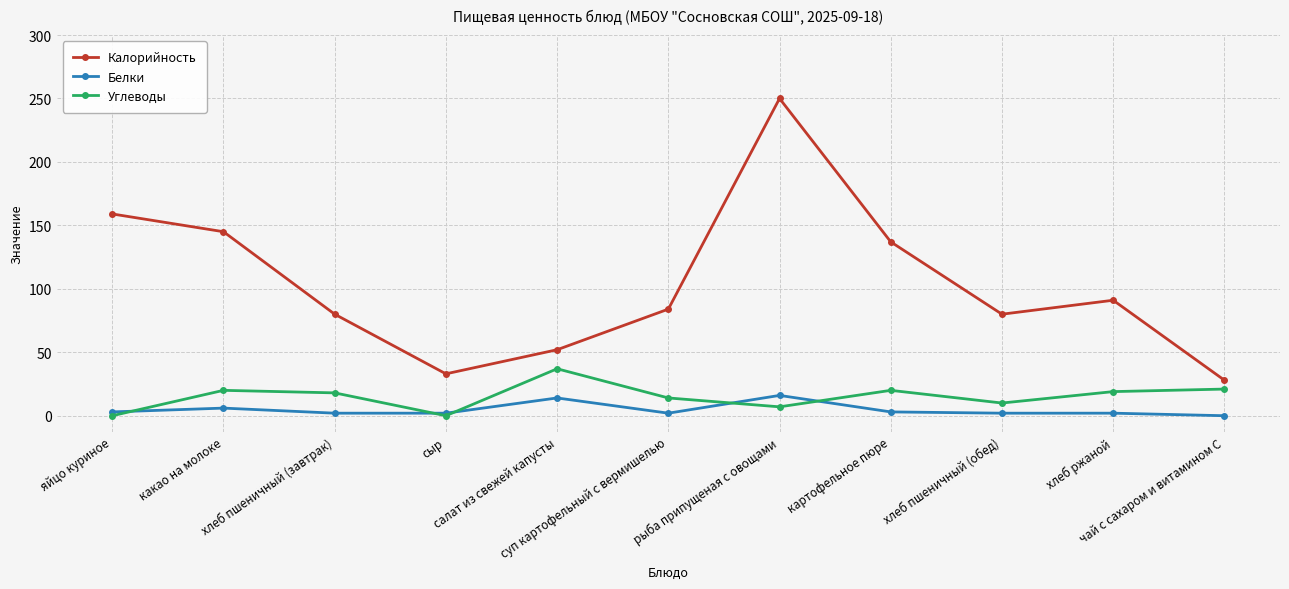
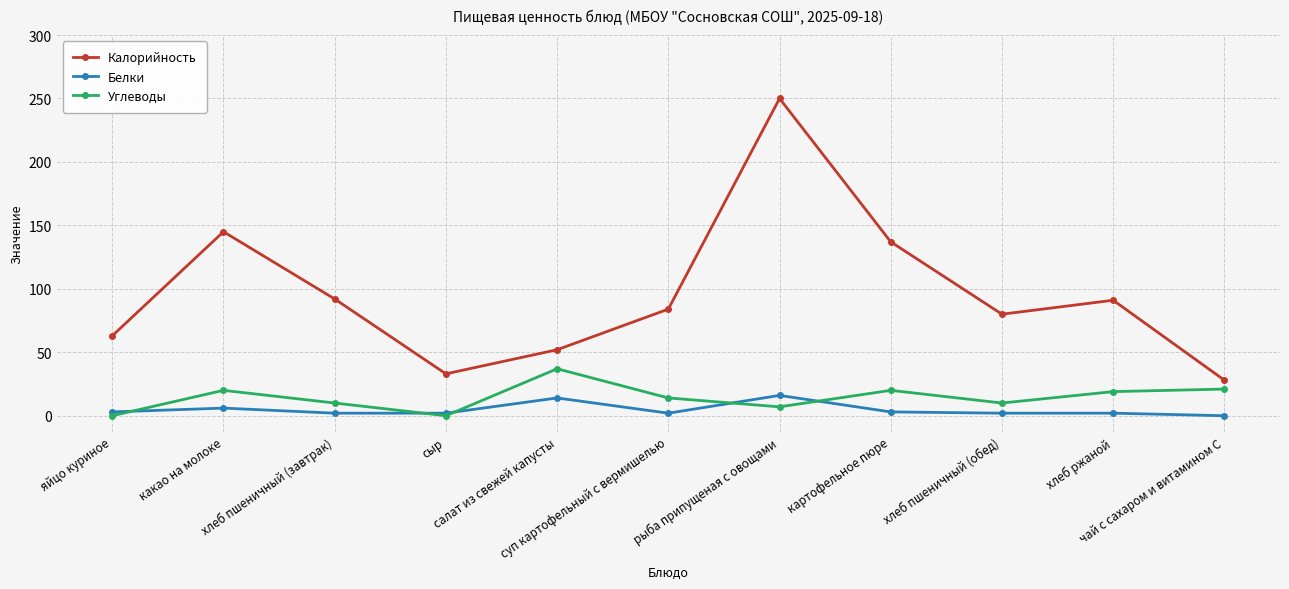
Калорийность, яйцо куриное: 159 -> 63
Калорийность, хлеб пшеничный (завтрак): 80 -> 92
Углеводы, хлеб пшеничный (завтрак): 18 -> 10
